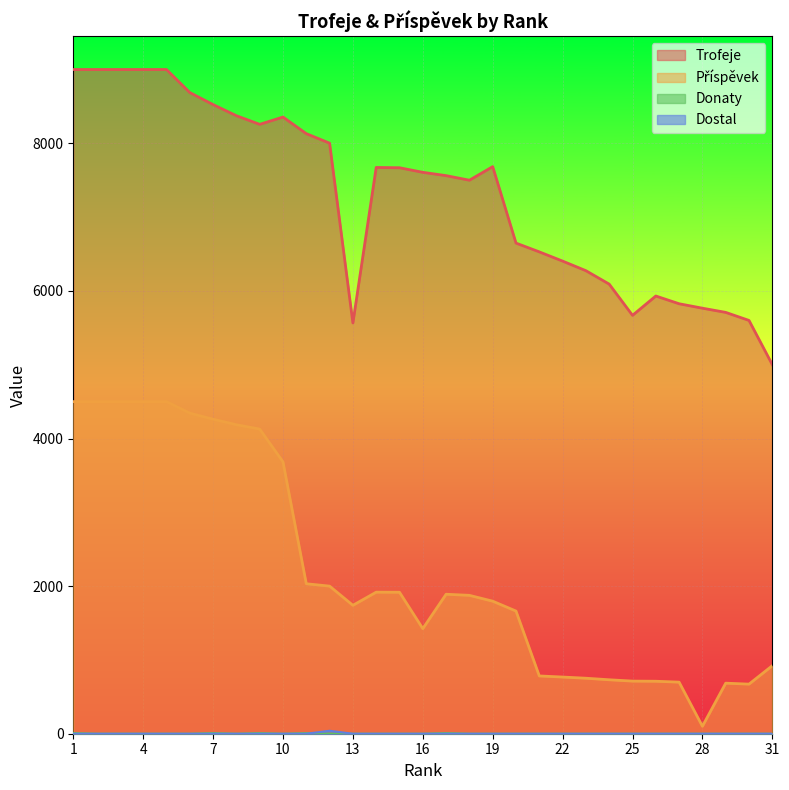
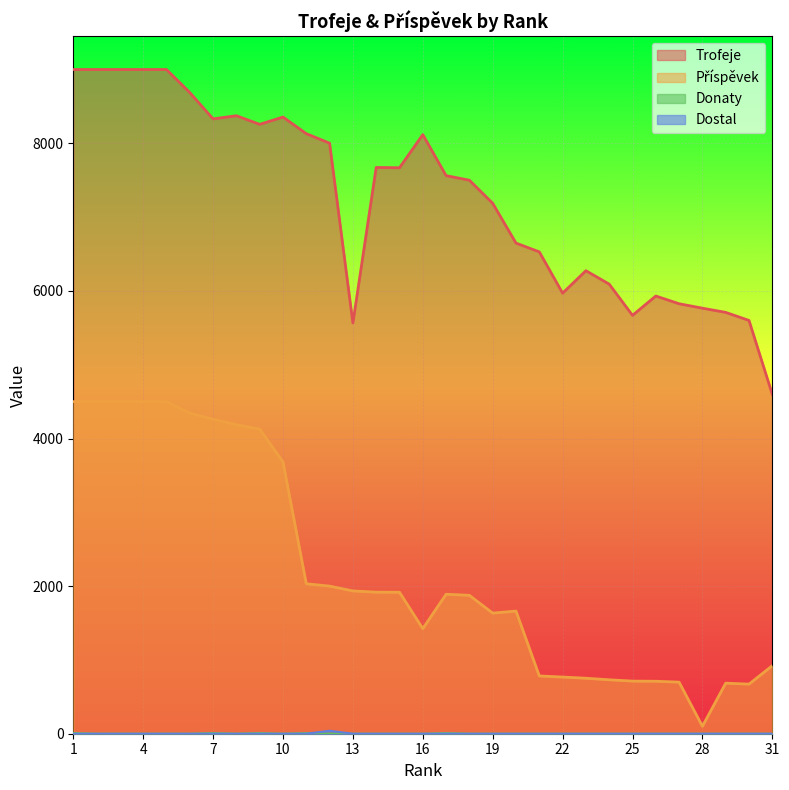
Trofeje, 7: 8500 -> 8300
Příspěvek, 13: 1700 -> 1900
Trofeje, 16: 7600 -> 8100
Trofeje, 19: 7700 -> 7200
Příspěvek, 19: 1800 -> 1600
Trofeje, 22: 6400 -> 6000
Trofeje, 31: 5000 -> 4600
